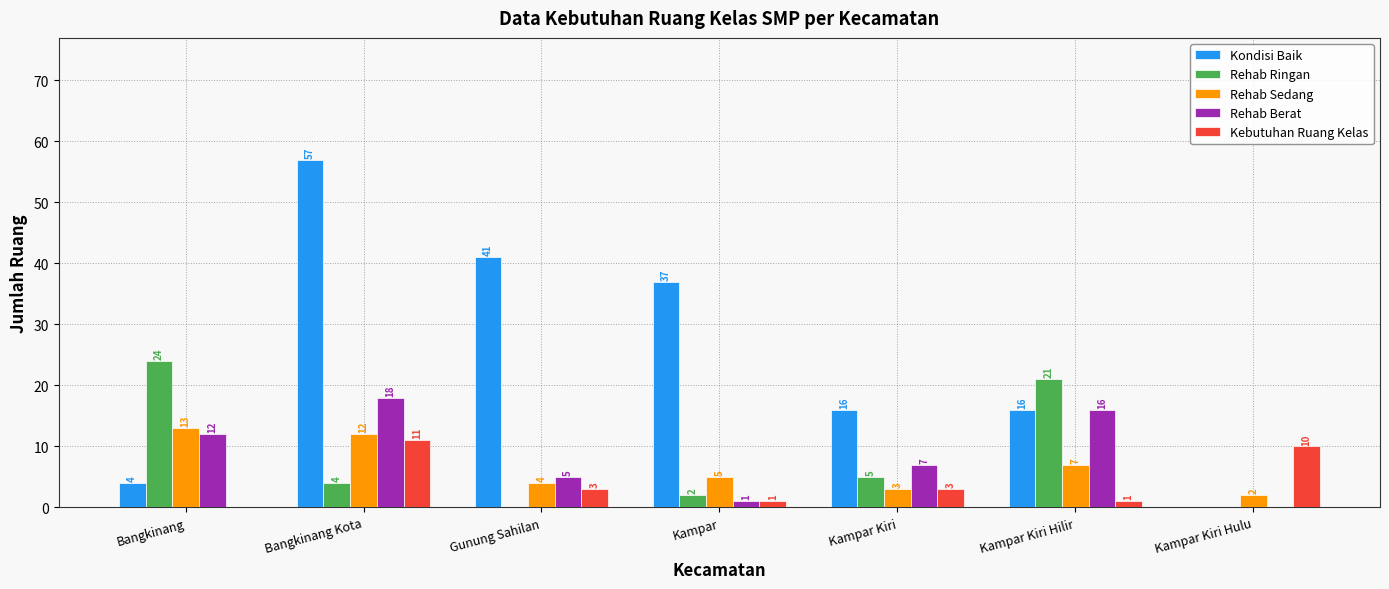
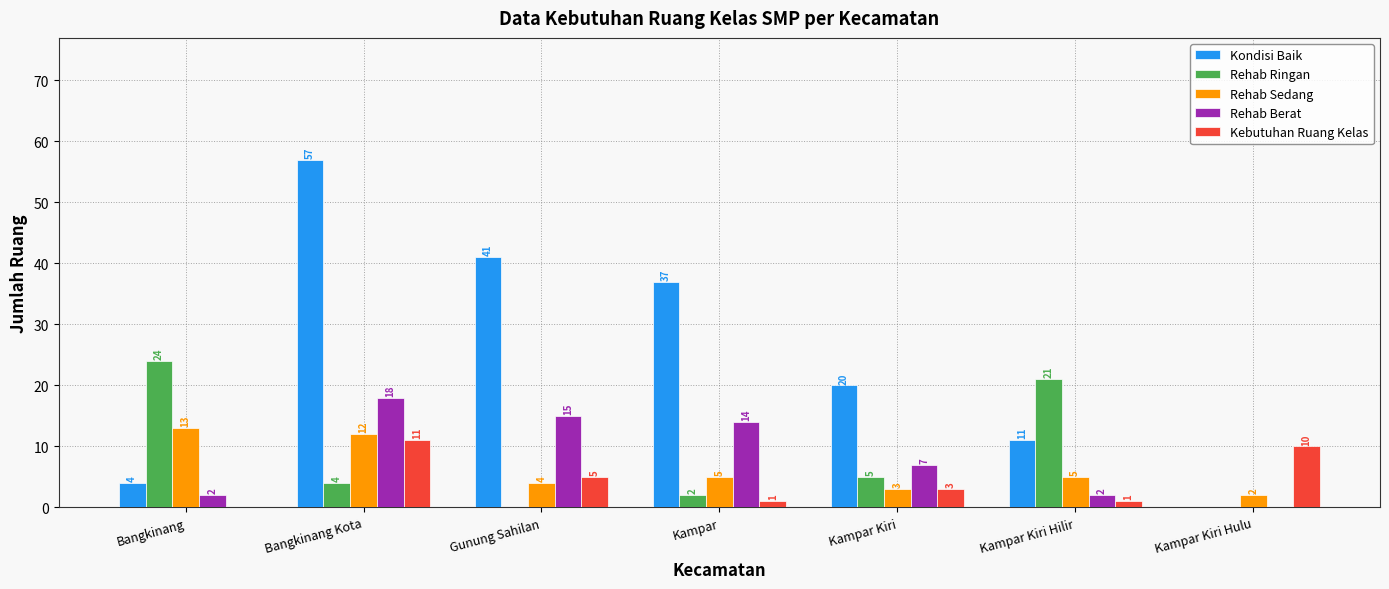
Rehab Berat, Bangkinang: 12 -> 2
Rehab Berat, Gunung Sahilan: 5 -> 15
Kebutuhan Ruang Kelas, Gunung Sahilan: 3 -> 5
Rehab Berat, Kampar: 1 -> 14
Kondisi Baik, Kampar Kiri: 16 -> 20
Kondisi Baik, Kampar Kiri Hilir: 16 -> 11
Rehab Sedang, Kampar Kiri Hilir: 7 -> 5
Rehab Berat, Kampar Kiri Hilir: 16 -> 2
